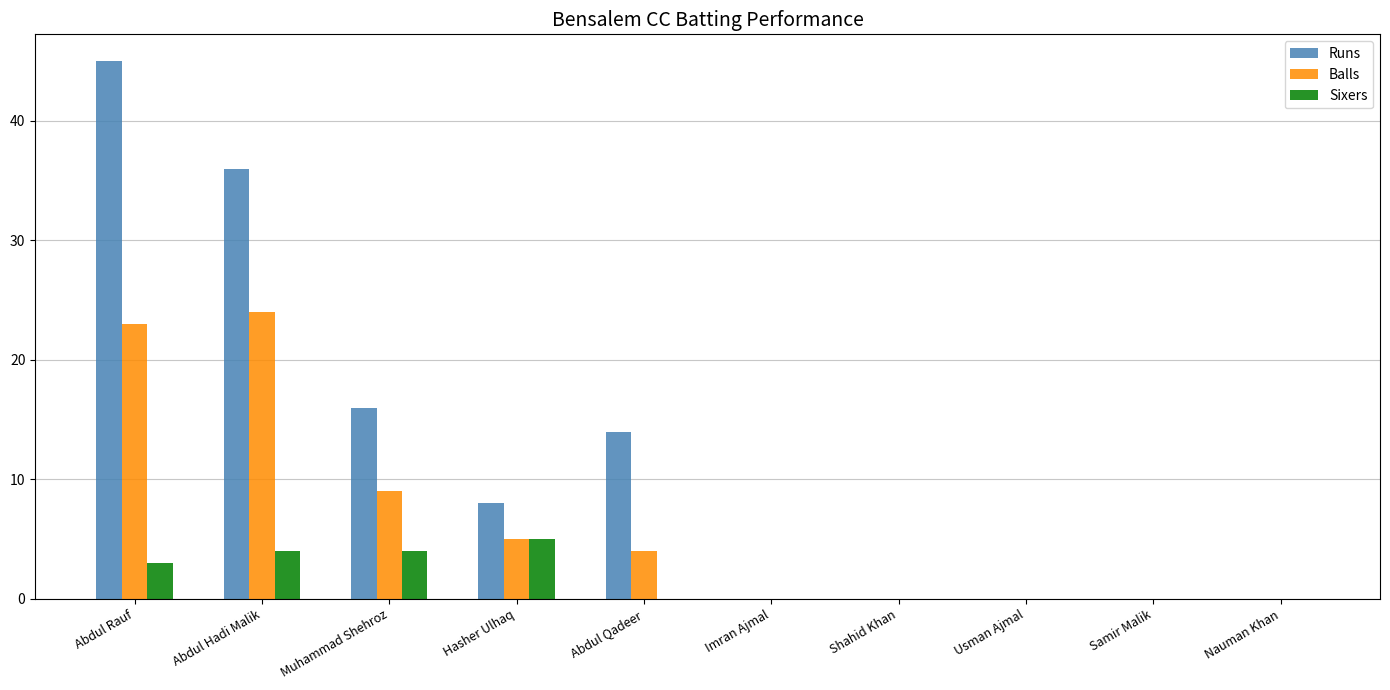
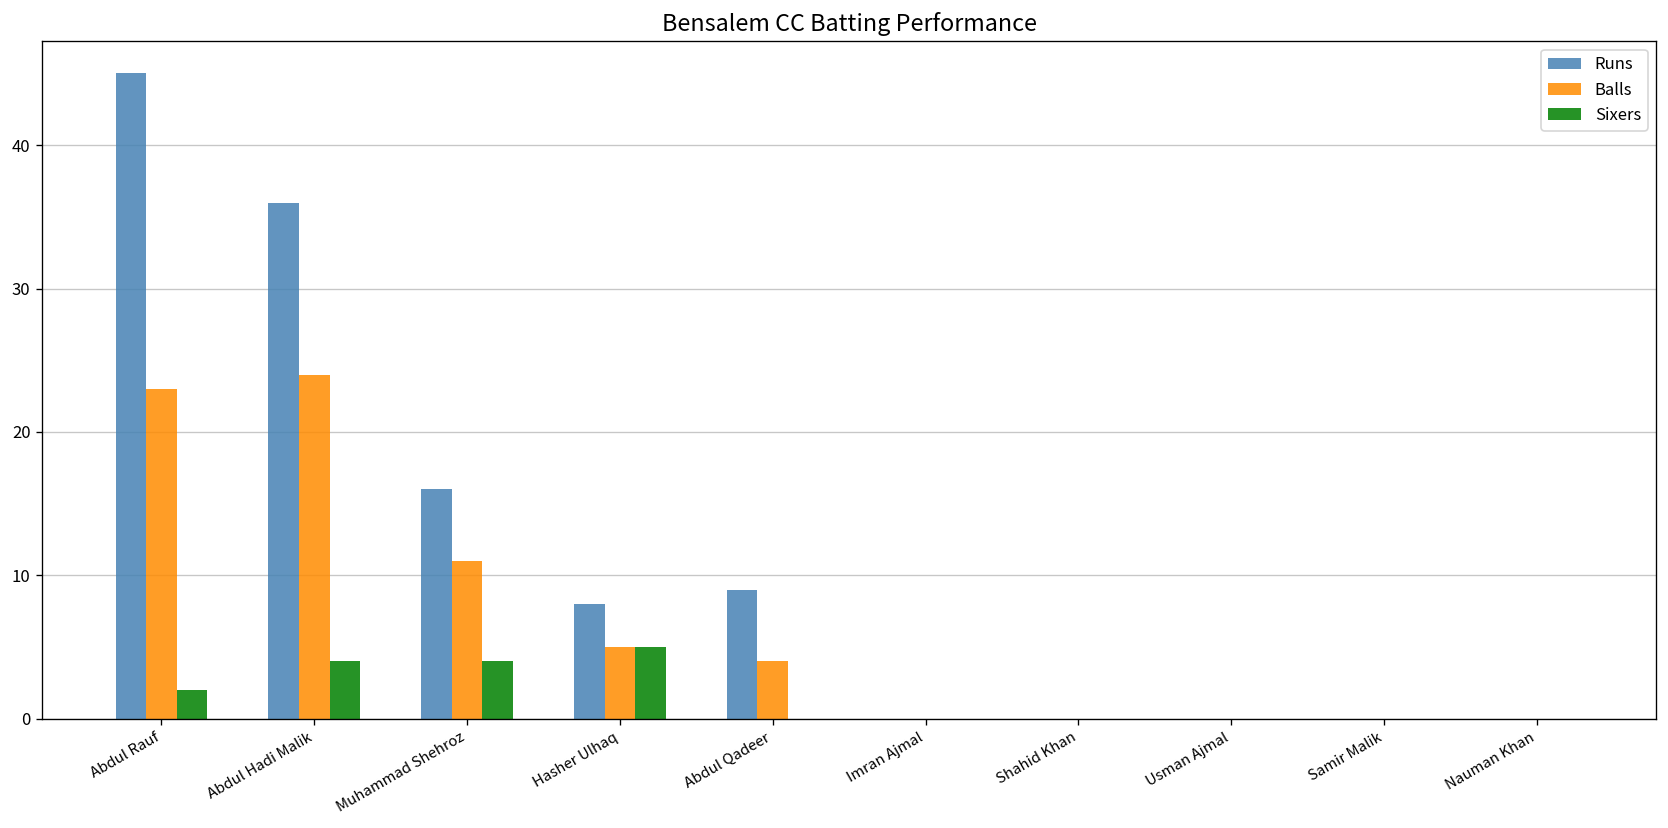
Sixers, Abdul Rauf: 3 -> 2
Balls, Muhammad Shehroz: 9 -> 11
Runs, Abdul Qadeer: 14 -> 9
